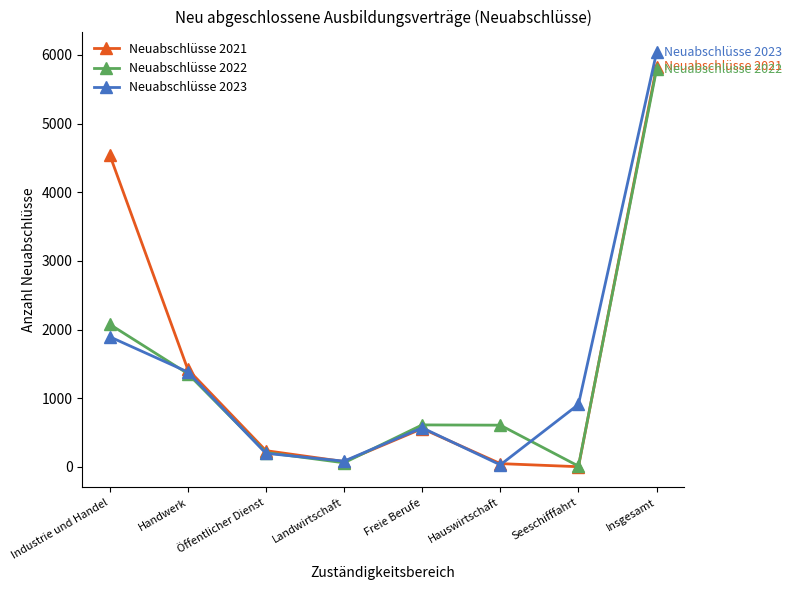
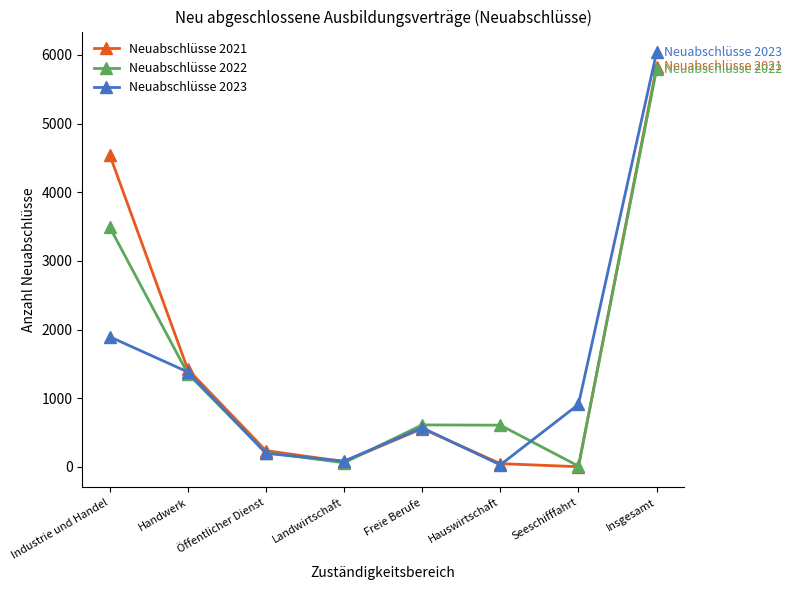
Neuabschlüsse 2022, Industrie und Handel: 2100 -> 3500
